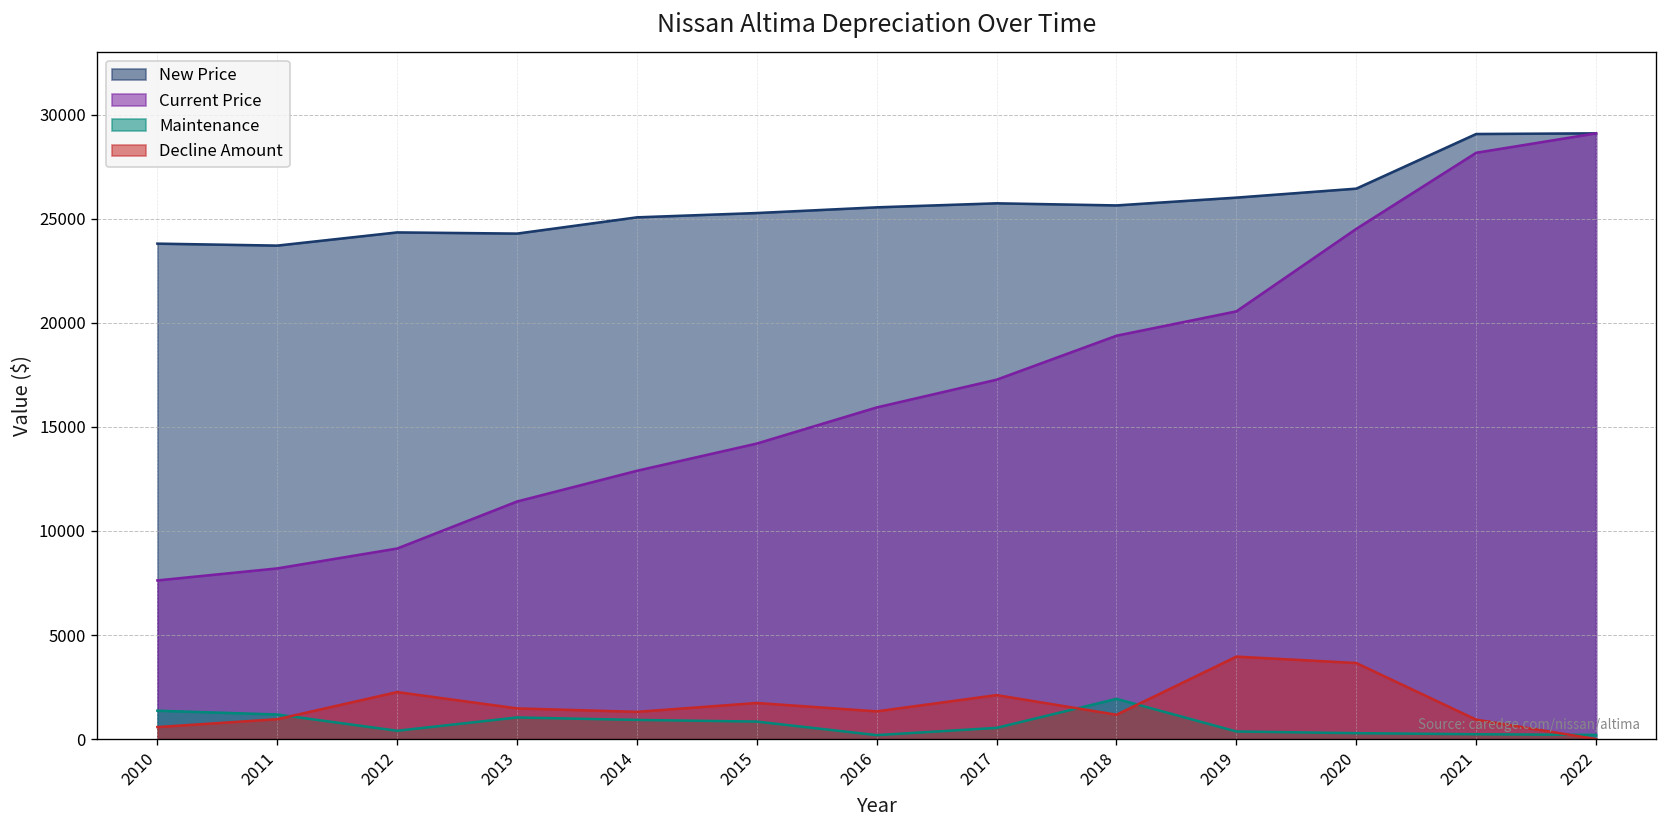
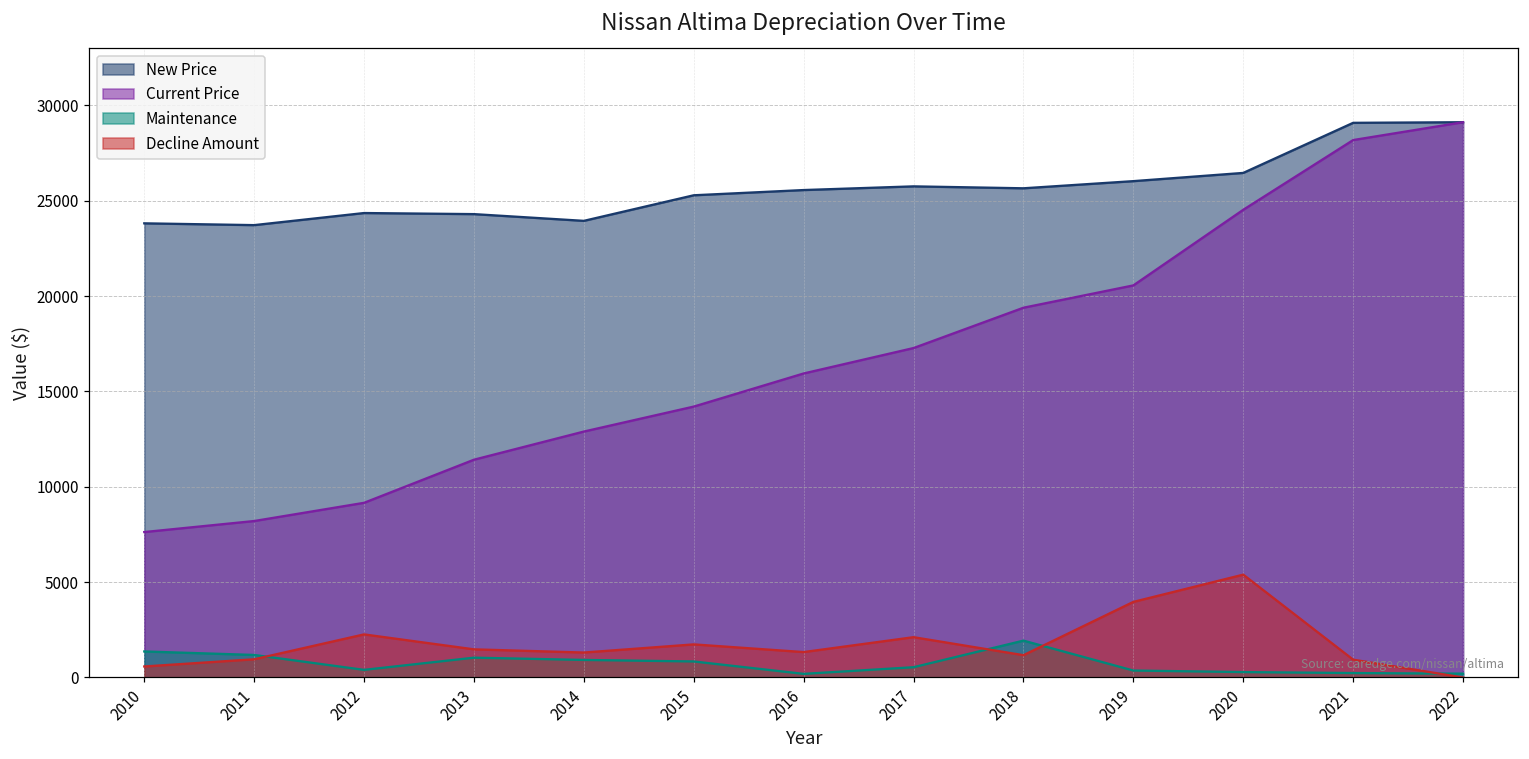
New Price, 2014: 25100 -> 23900
Decline Amount, 2020: 3700 -> 5400
